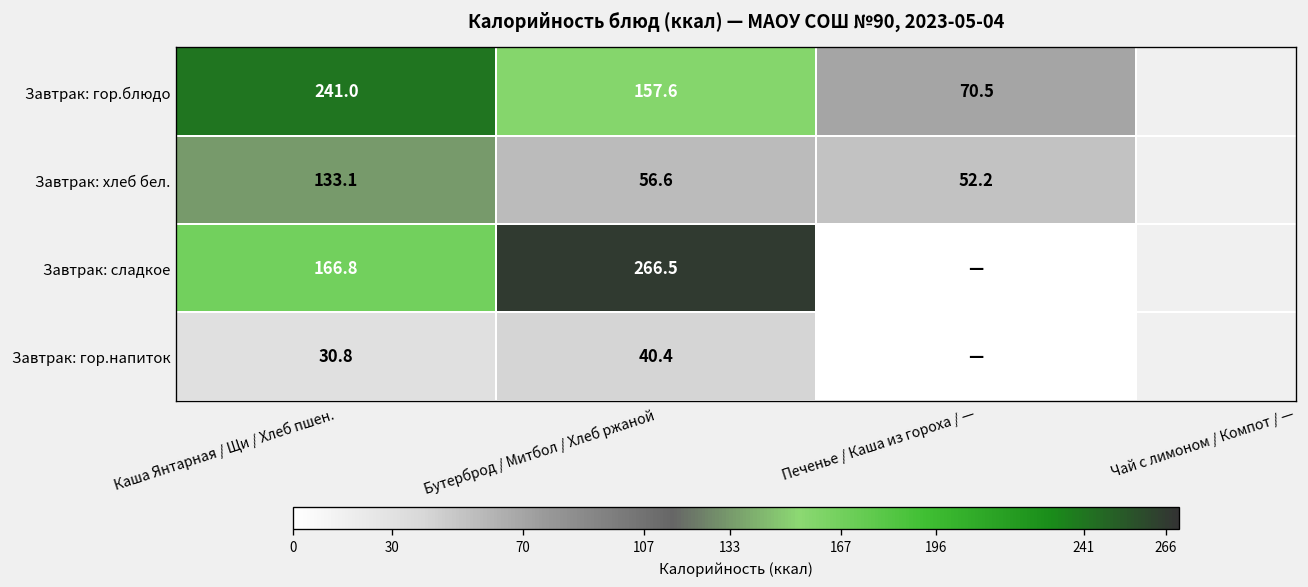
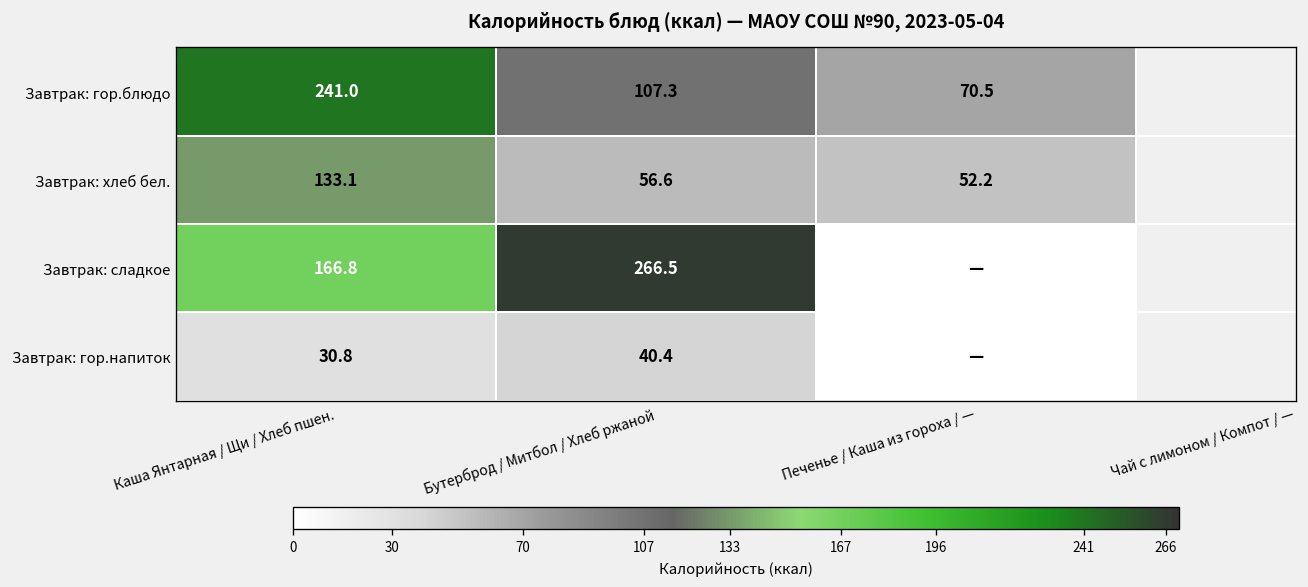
Завтрак: гор.блюдо, Бутерброд / Митбол / Хлеб ржаной: 157.6 -> 107.3
